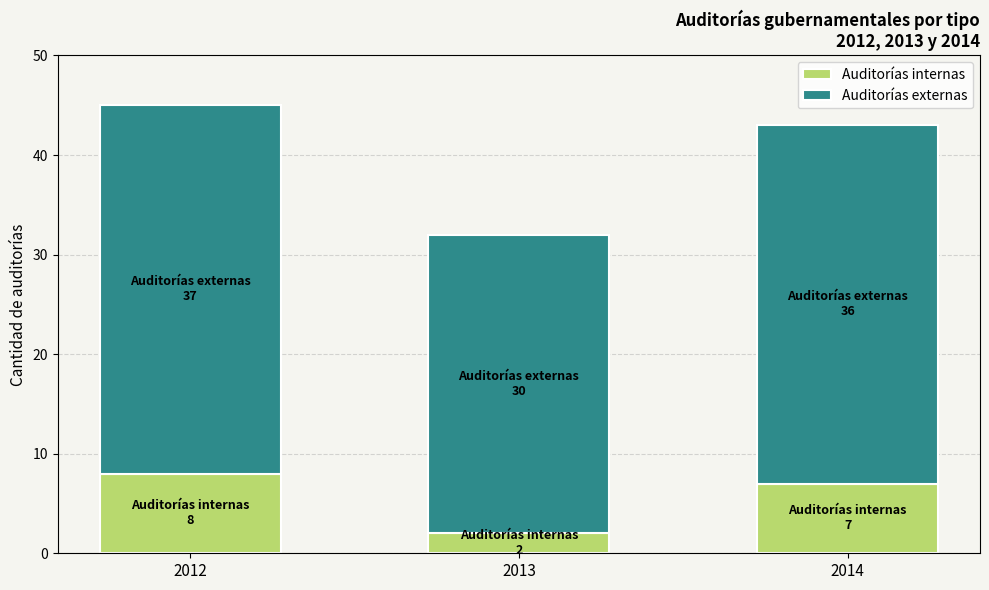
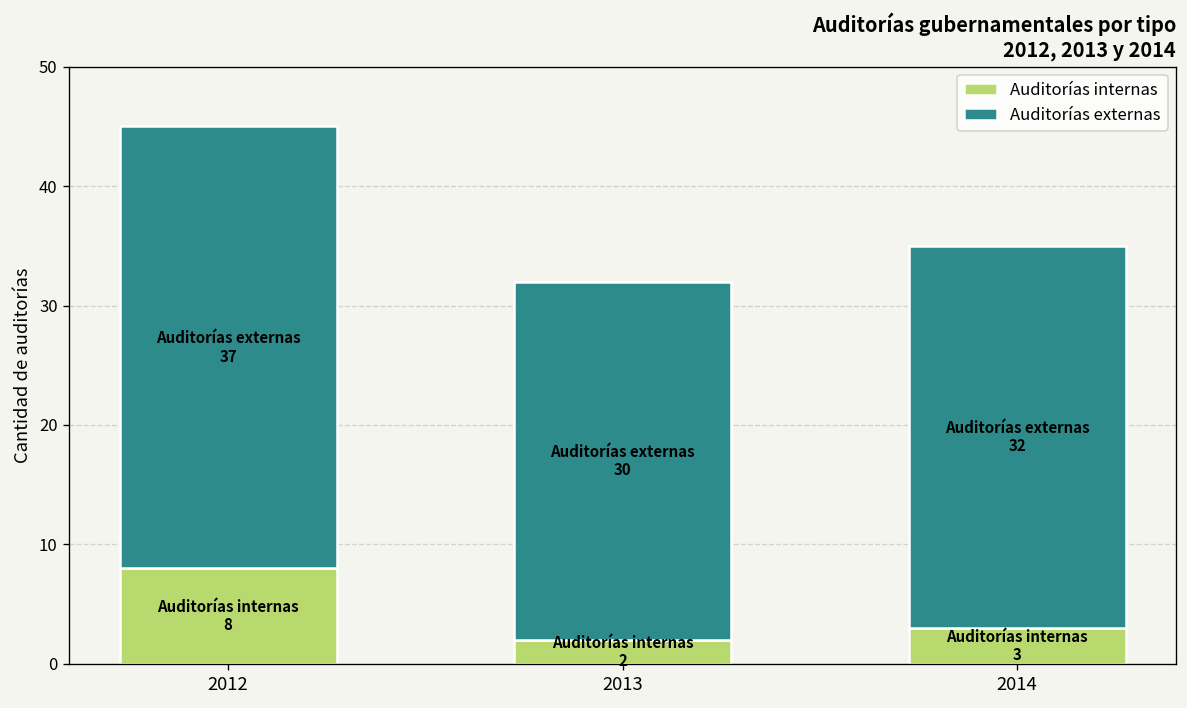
Auditorías internas, 2014: 7 -> 3
Auditorías externas, 2014: 36 -> 32
